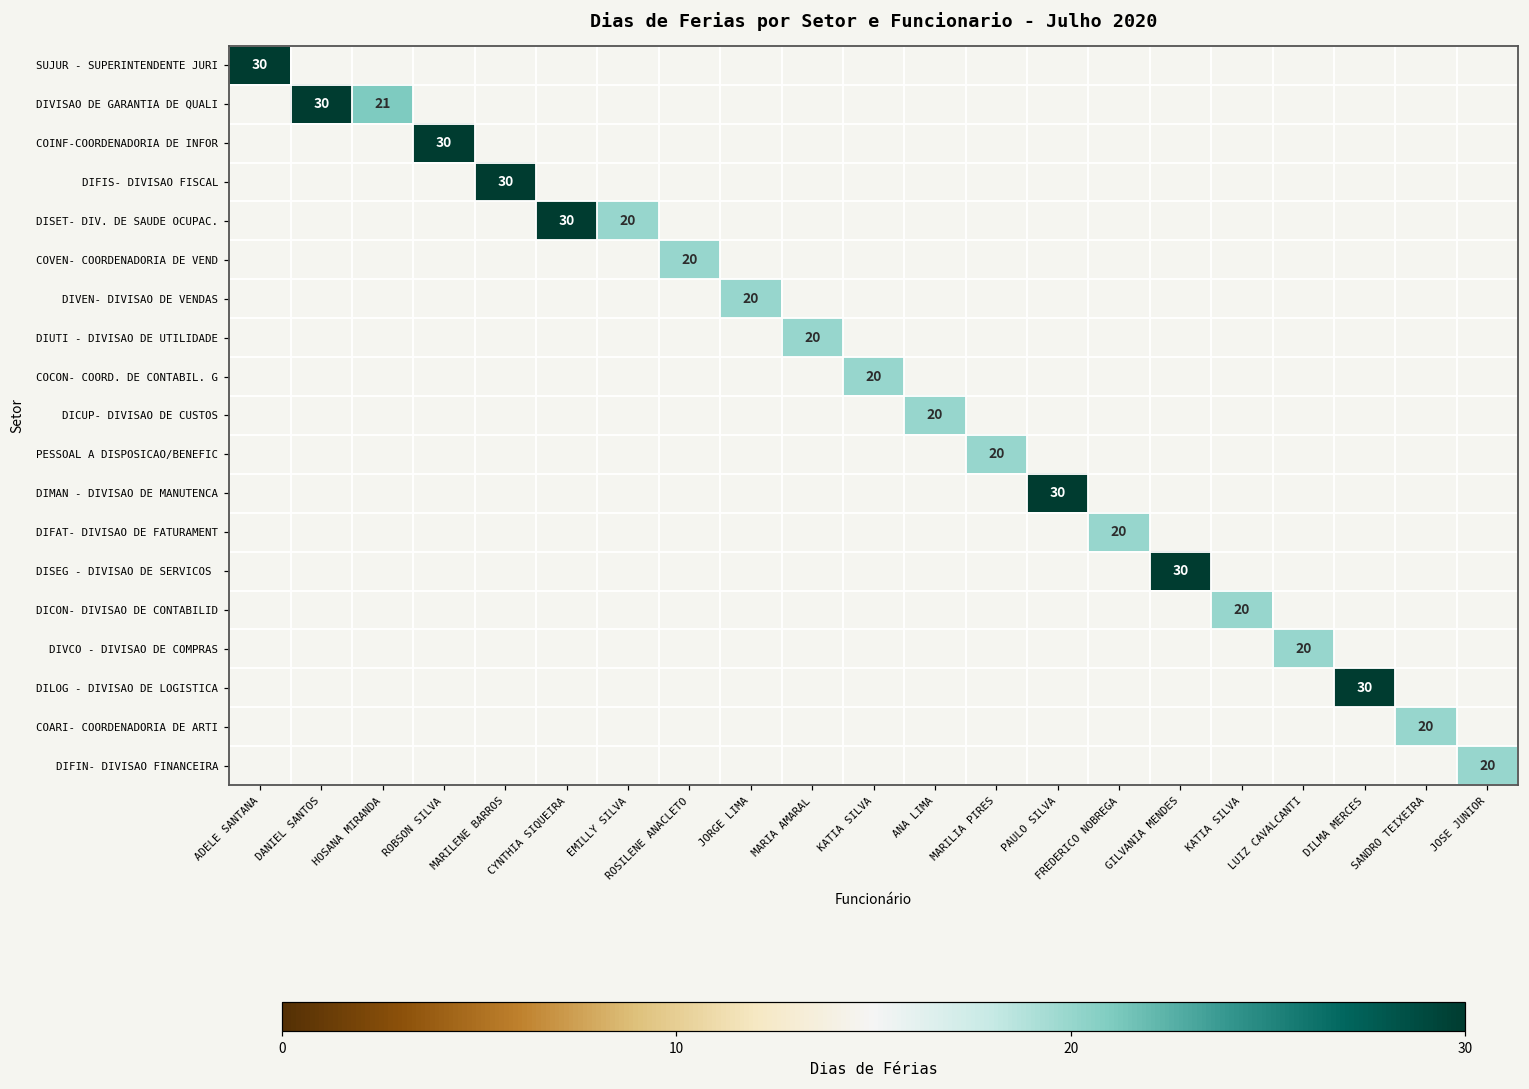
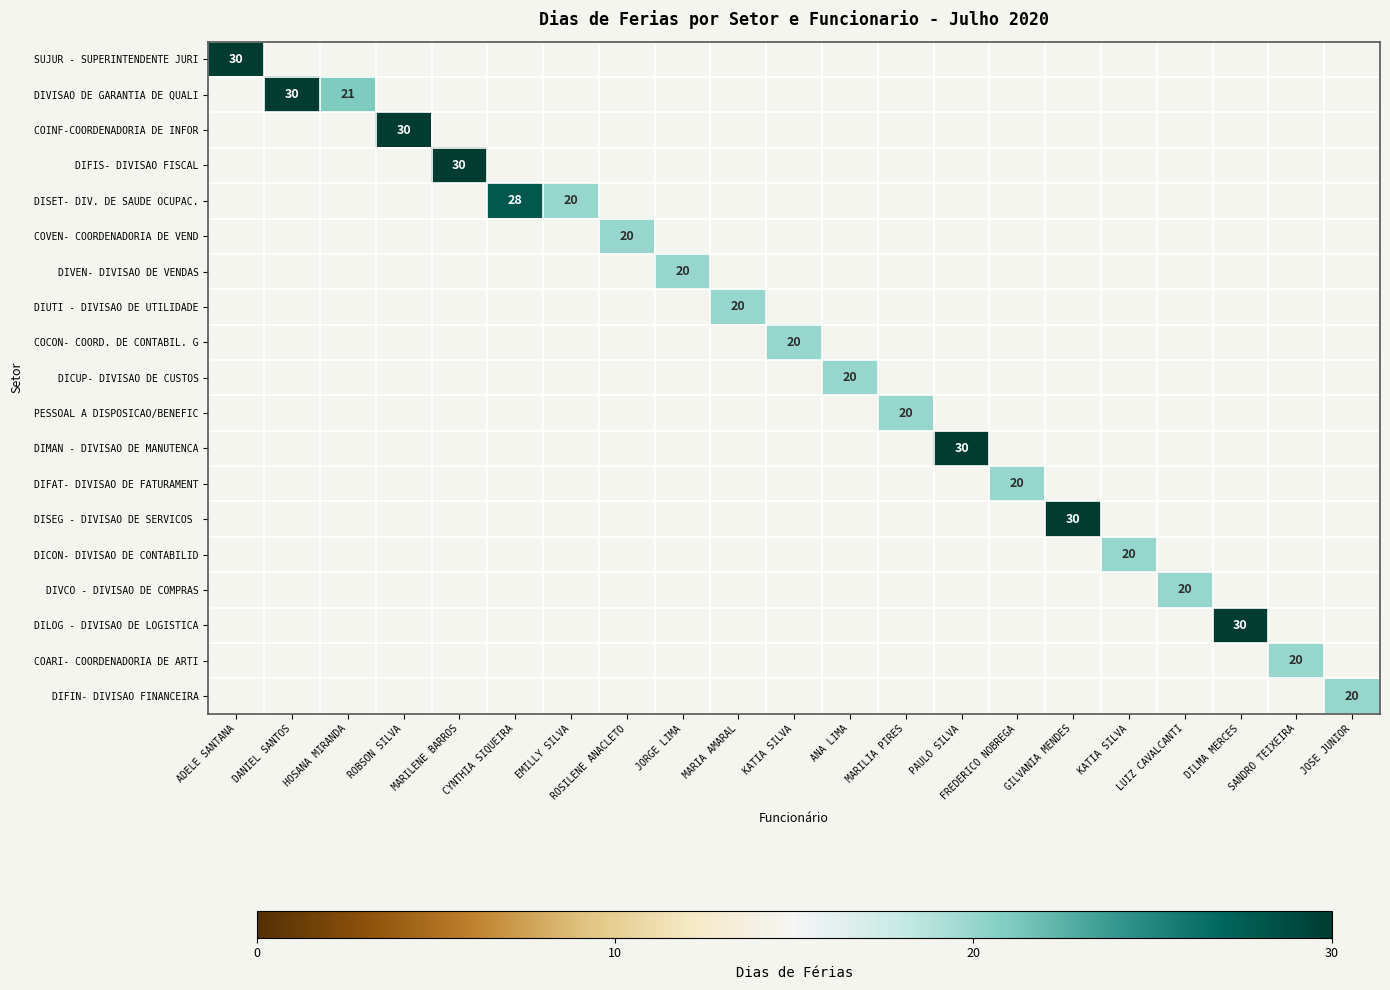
DISET- DIV. DE SAUDE OCUPAC., CYNTHIA SIQUEIRA: 30 -> 28
